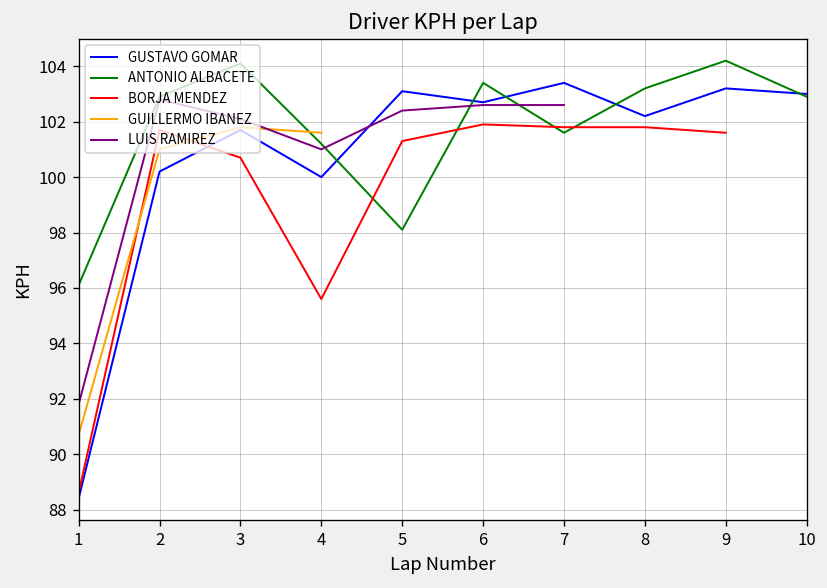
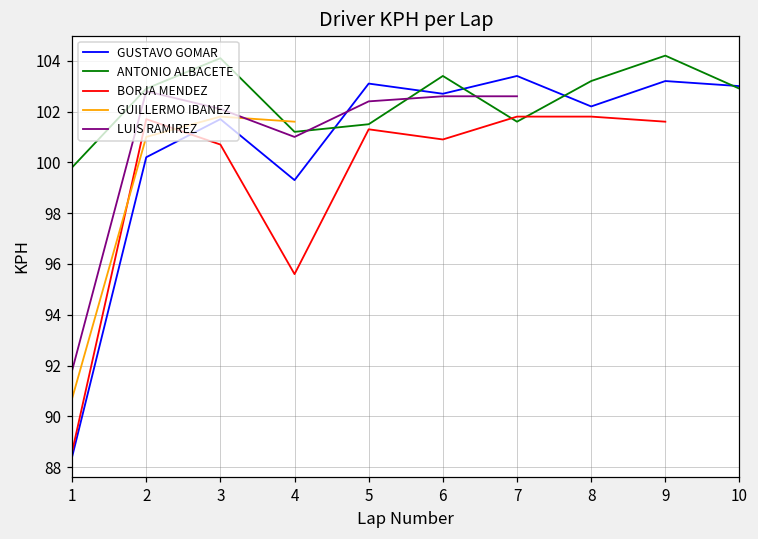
ANTONIO ALBACETE, 1: 96.1 -> 99.8
GUSTAVO GOMAR, 4: 100.0 -> 99.3
ANTONIO ALBACETE, 5: 98.1 -> 101.5
BORJA MENDEZ, 6: 101.9 -> 100.9
